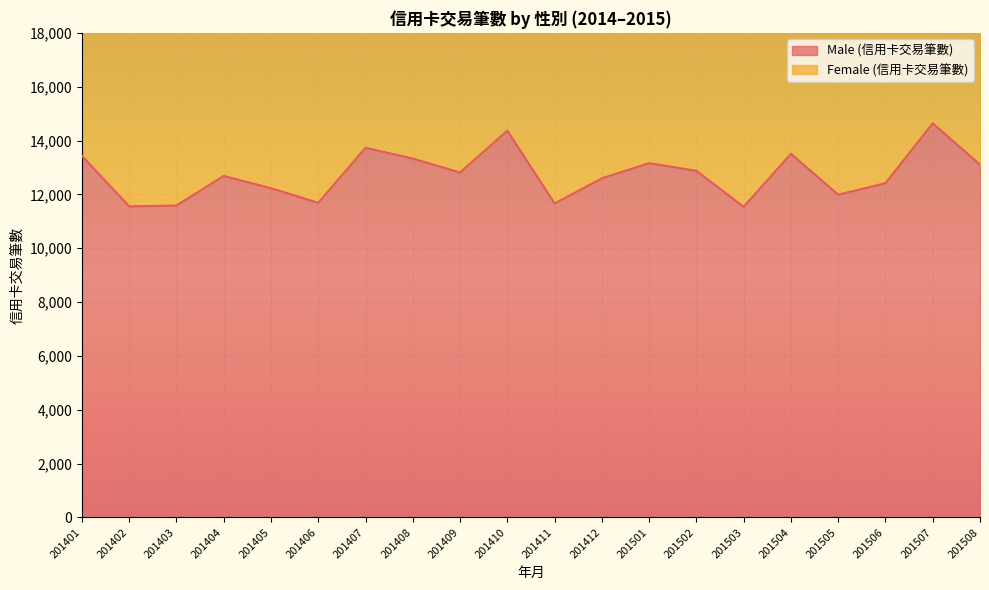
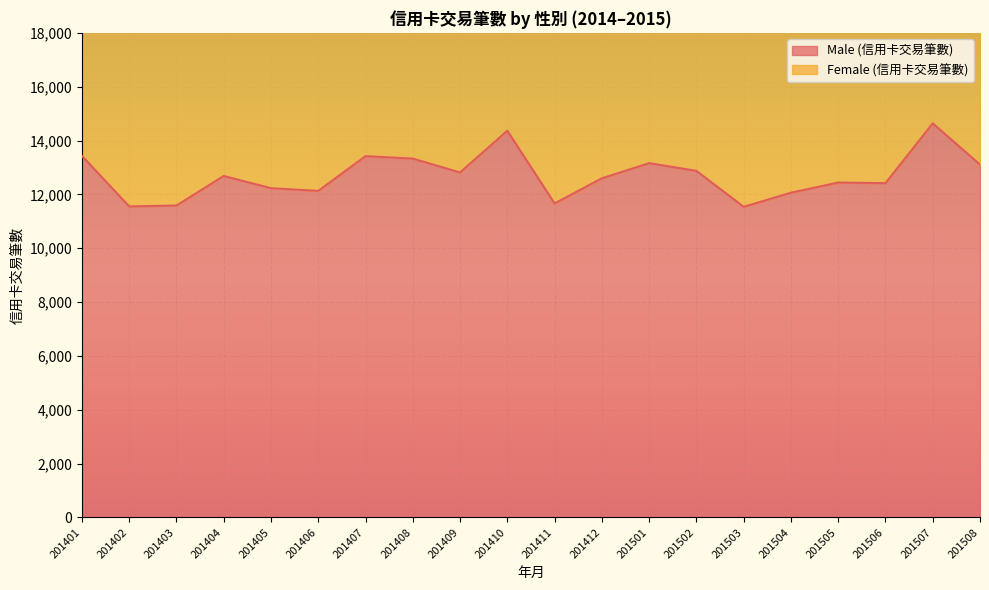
Male (信用卡交易筆數), 201406: 11,700 -> 12,100
Male (信用卡交易筆數), 201407: 13,700 -> 13,400
Male (信用卡交易筆數), 201504: 13,500 -> 12,100
Male (信用卡交易筆數), 201505: 12,000 -> 12,400
